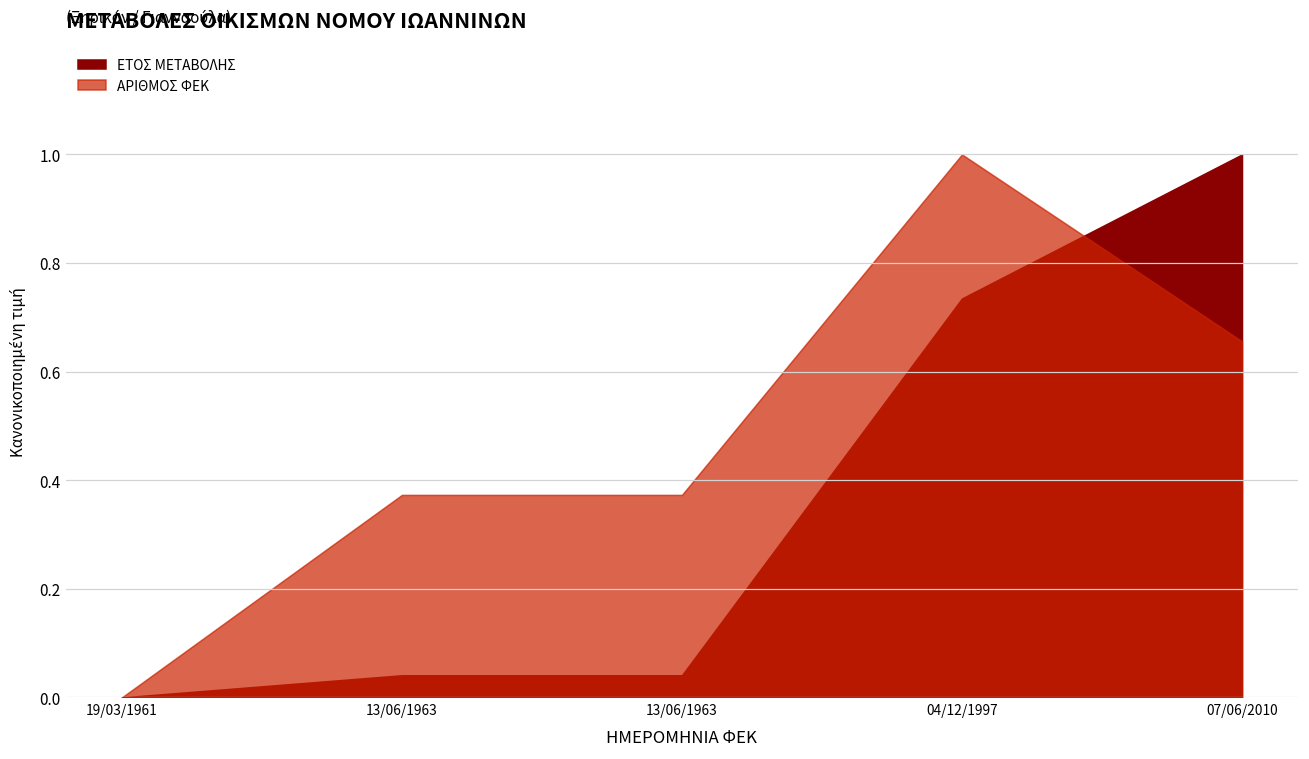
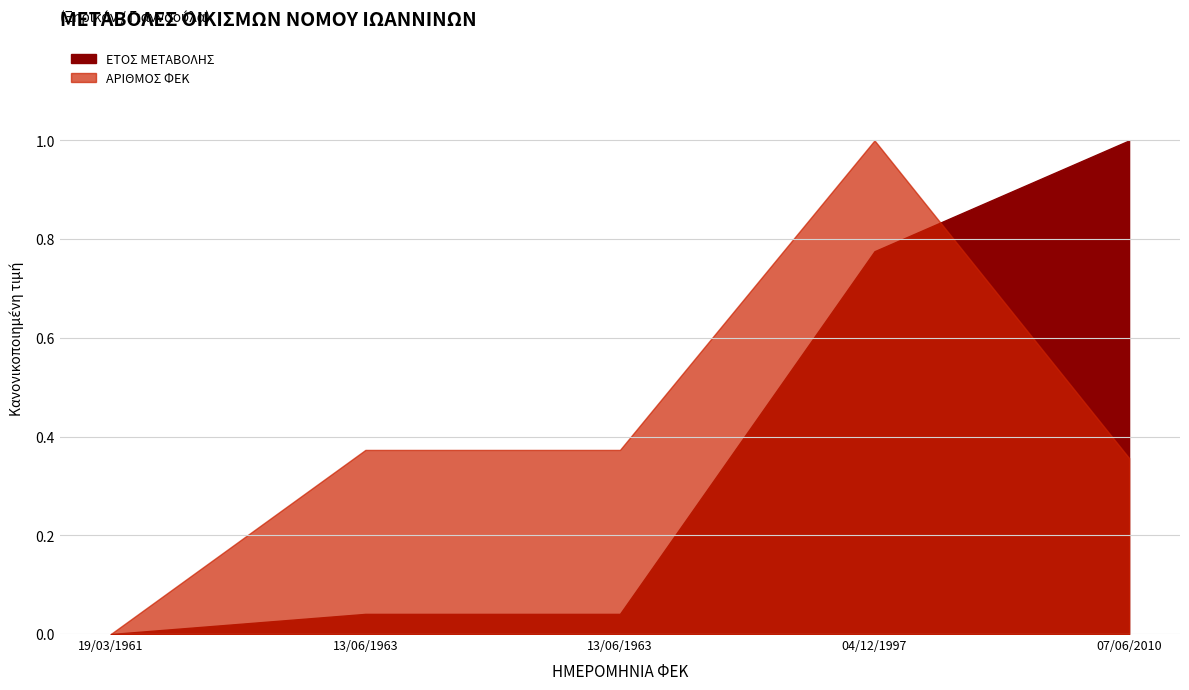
ΕΤΟΣ ΜΕΤΑΒΟΛΗΣ, 04/12/1997: 0.73 -> 0.78
ΑΡΙΘΜΟΣ ΦΕΚ, 07/06/2010: 0.66 -> 0.36
